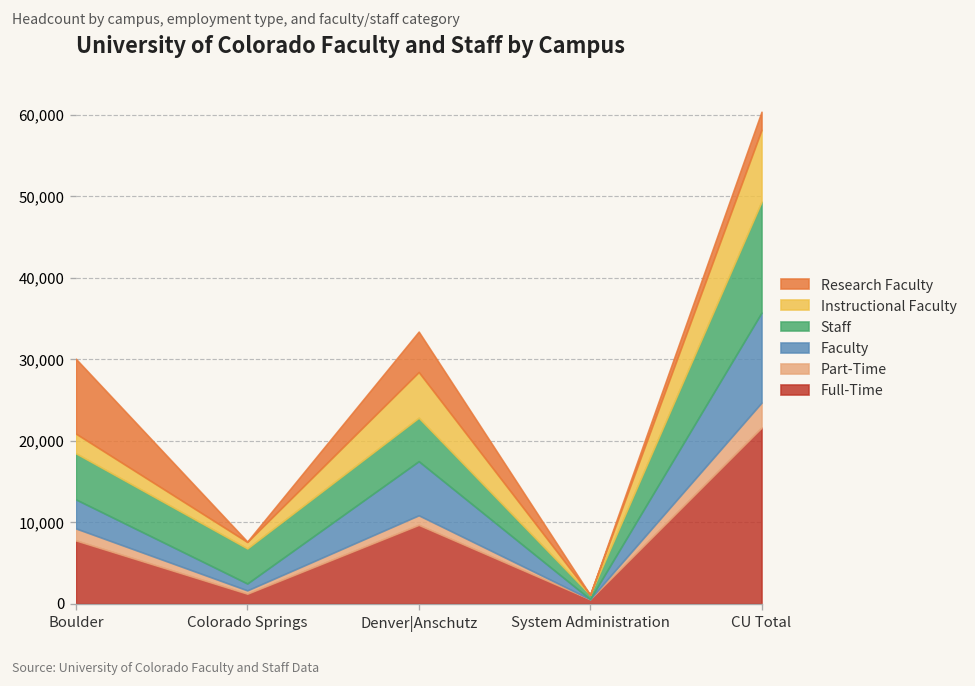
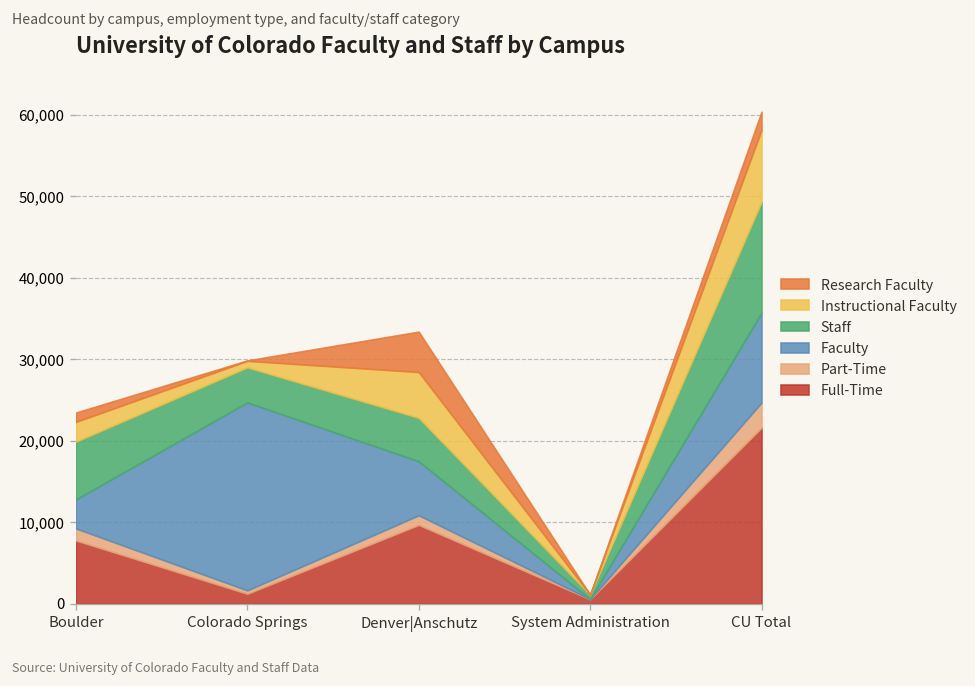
Staff, Boulder: 6,000 -> 7,000
Research Faculty, Boulder: 9,000 -> 1,000
Faculty, Colorado Springs: 1,000 -> 23,000
